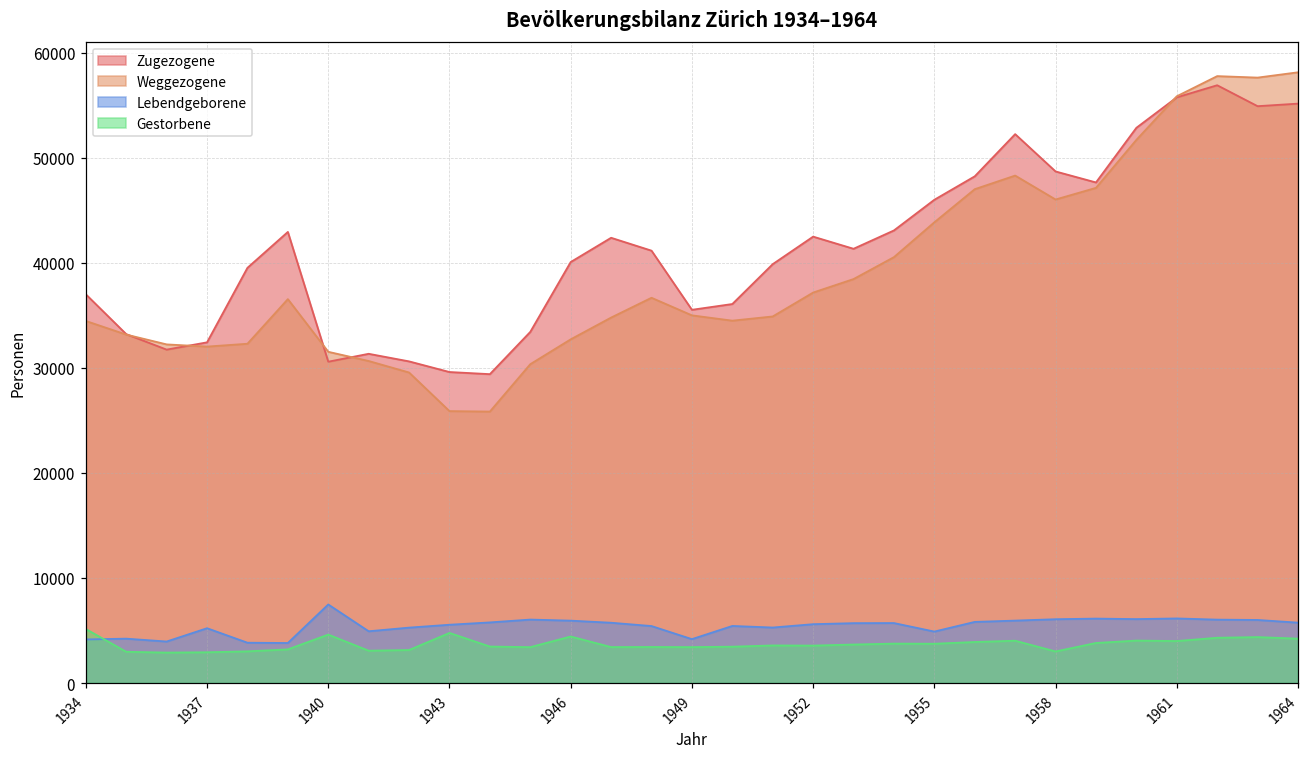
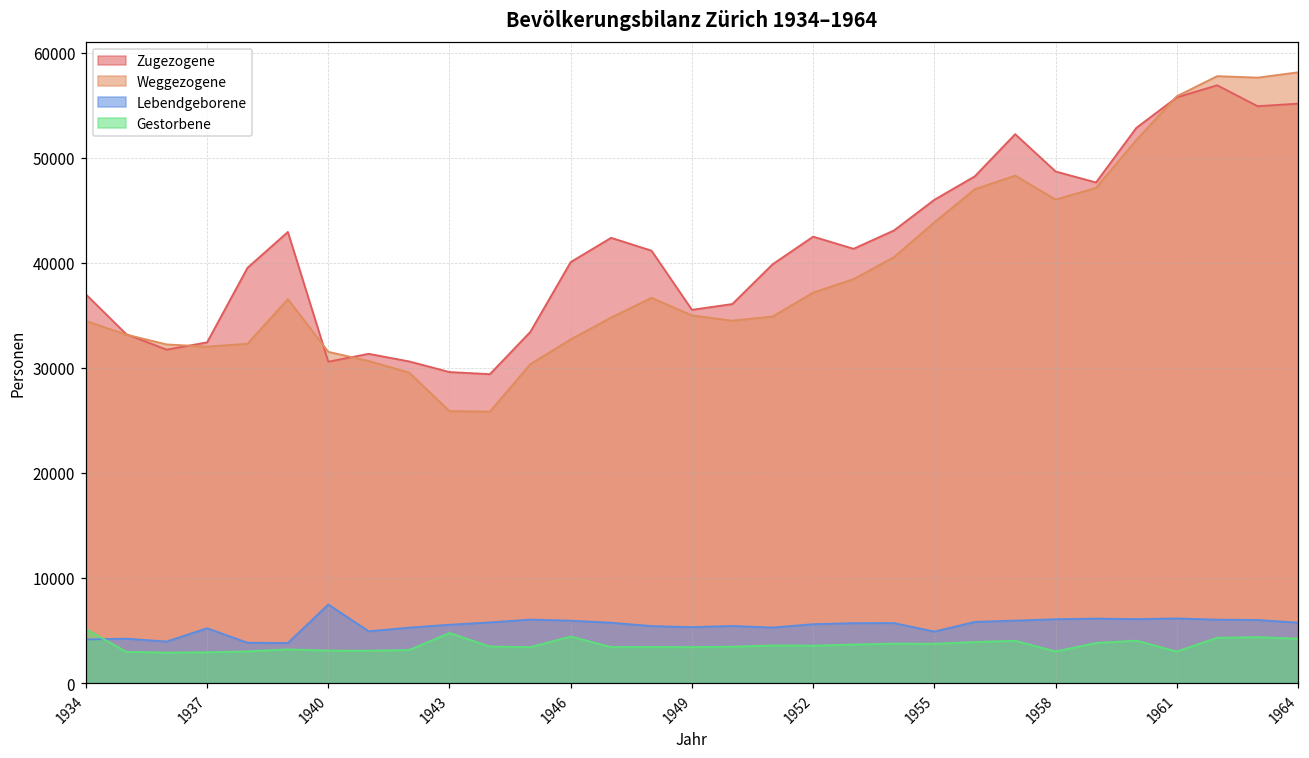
Gestorbene, 1940: 5000 -> 3000
Lebendgeborene, 1949: 4000 -> 5000
Gestorbene, 1961: 4000 -> 3000
